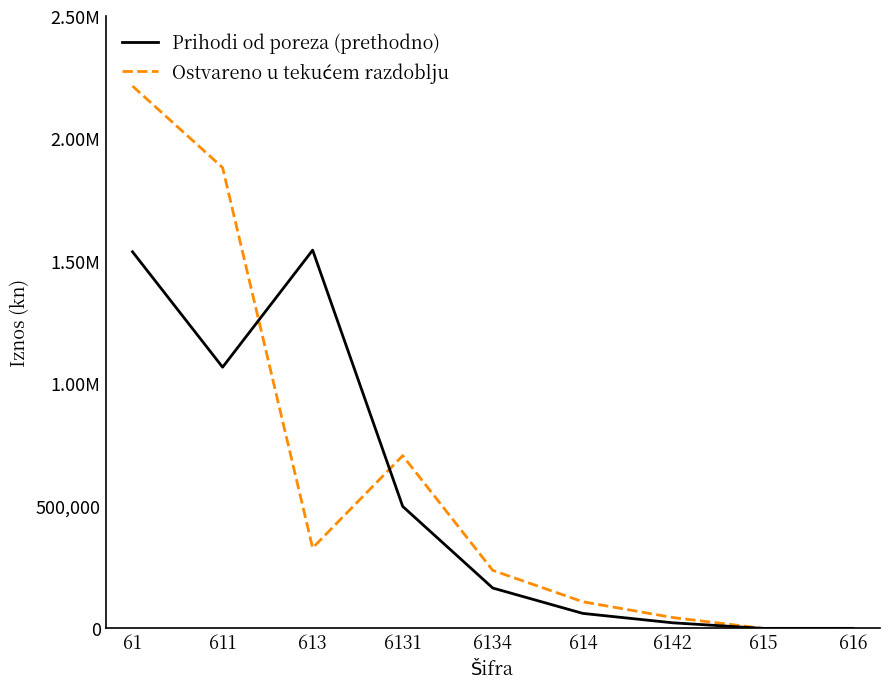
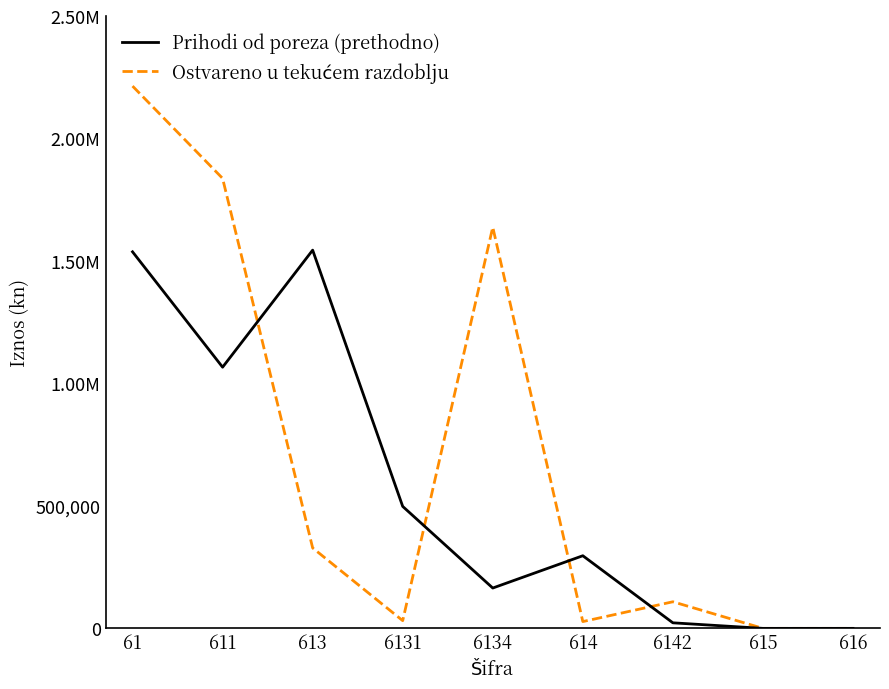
Ostvareno u tekućem razdoblju, 611: 1,880,000 -> 1,840,000
Ostvareno u tekućem razdoblju, 6131: 700,000 -> 30,000
Ostvareno u tekućem razdoblju, 6134: 240,000 -> 1,640,000
Prihodi od poreza (prethodno), 614: 60,000 -> 300,000
Ostvareno u tekućem razdoblju, 614: 110,000 -> 30,000
Ostvareno u tekućem razdoblju, 6142: 40,000 -> 110,000
